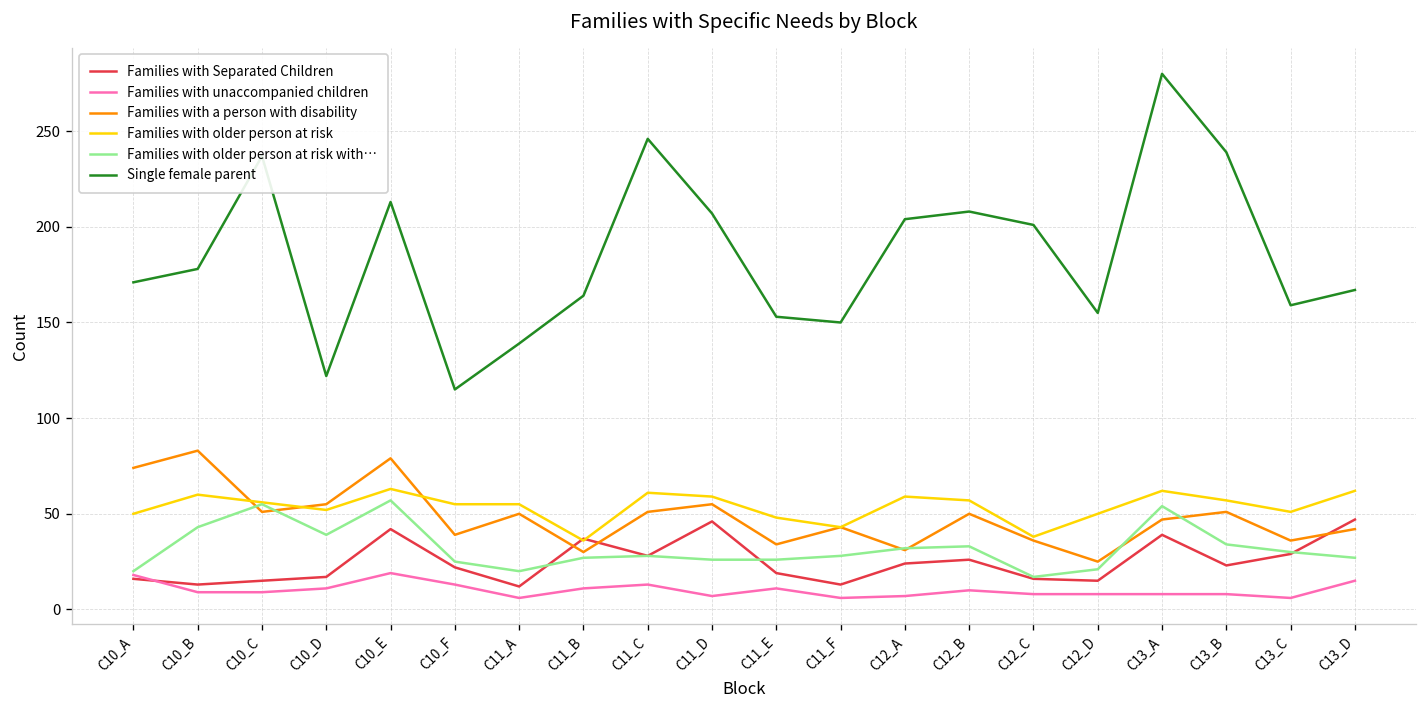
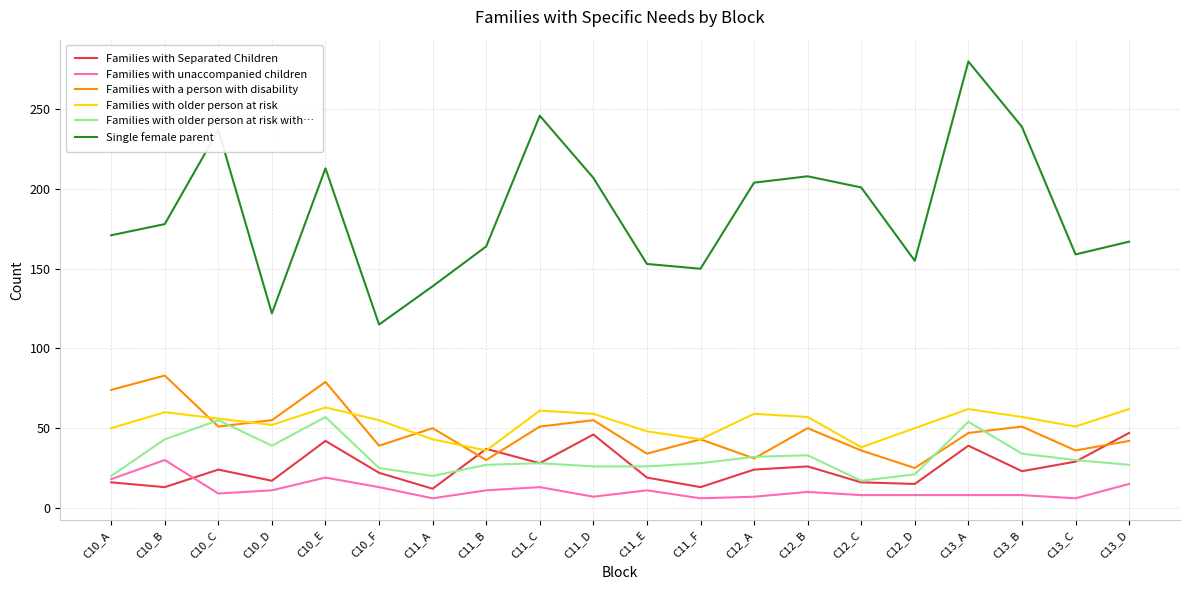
Families with unaccompanied children, C10_B: 9 -> 30
Families with Separated Children, C10_C: 15 -> 24
Families with older person at risk, C11_A: 55 -> 43
